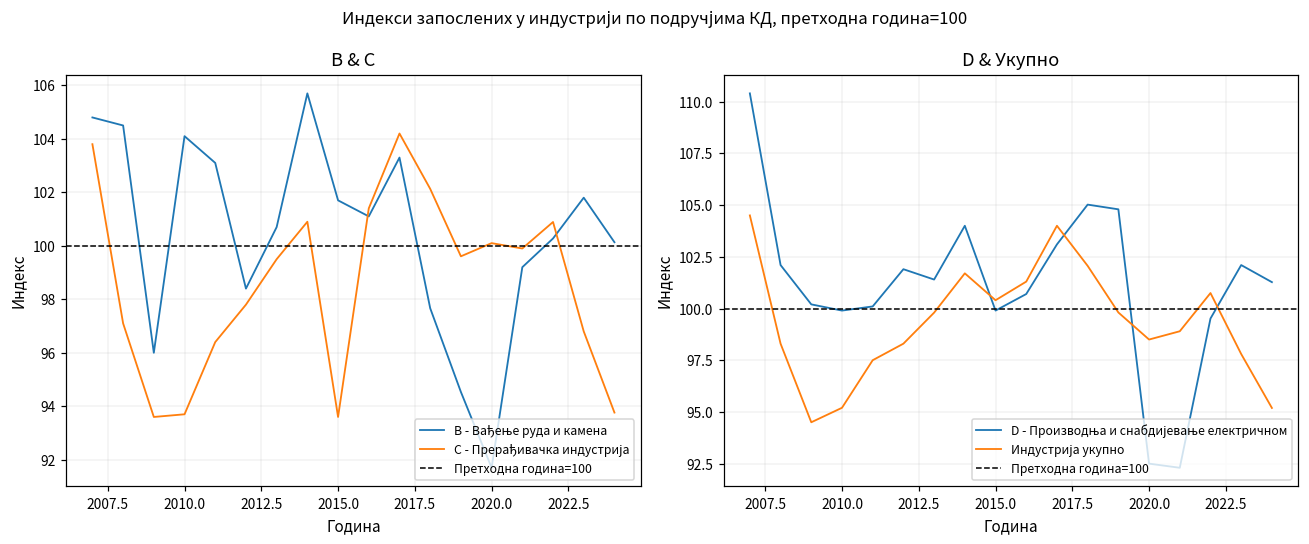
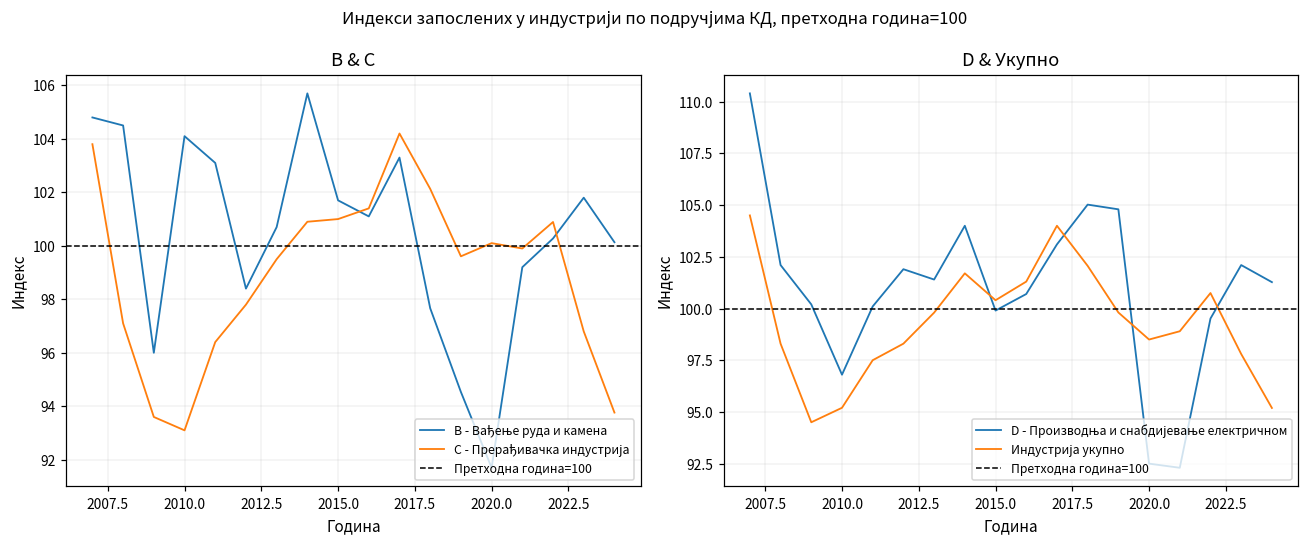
B & C, C - Прерађивачка индустрија, 2010.0: 93.7 -> 93.1
B & C, C - Прерађивачка индустрија, 2015.0: 93.6 -> 101.0
D & Укупно, D - Производња и снабдијевање електричном, 2010.0: 99.9 -> 96.8
